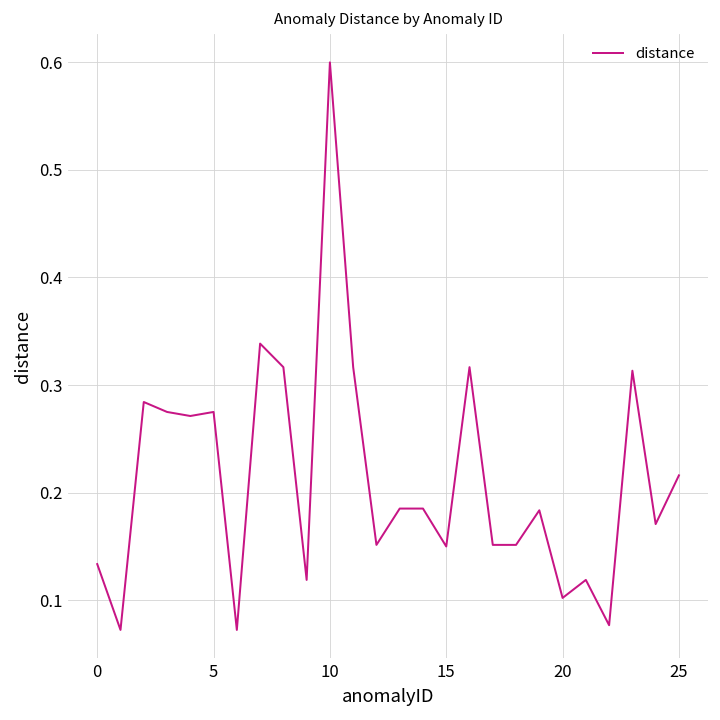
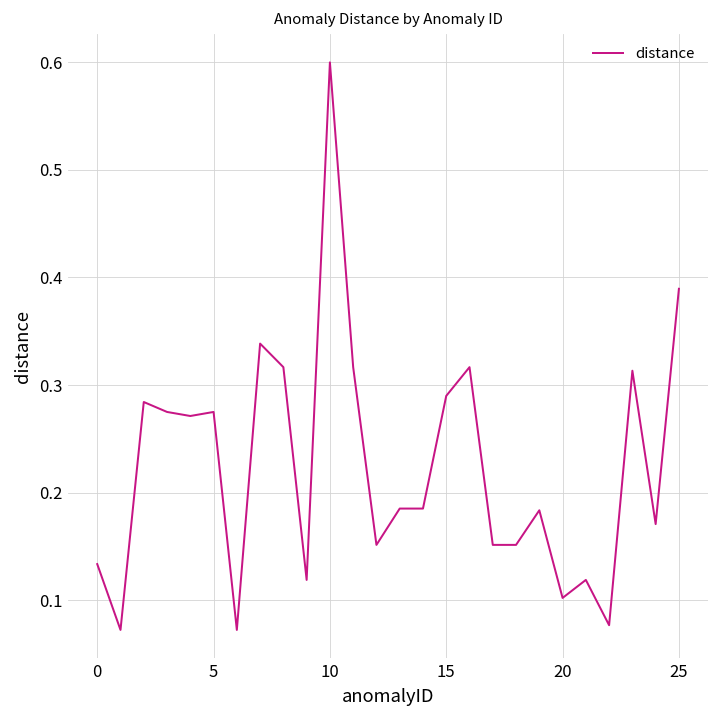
15: 0.15 -> 0.29
25: 0.22 -> 0.39
